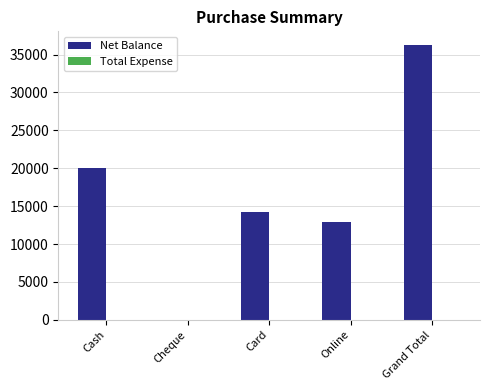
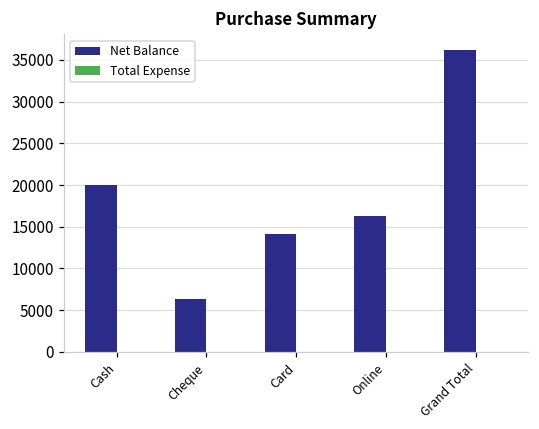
Net Balance, Cheque: 0 -> 6000
Net Balance, Online: 13000 -> 16000
